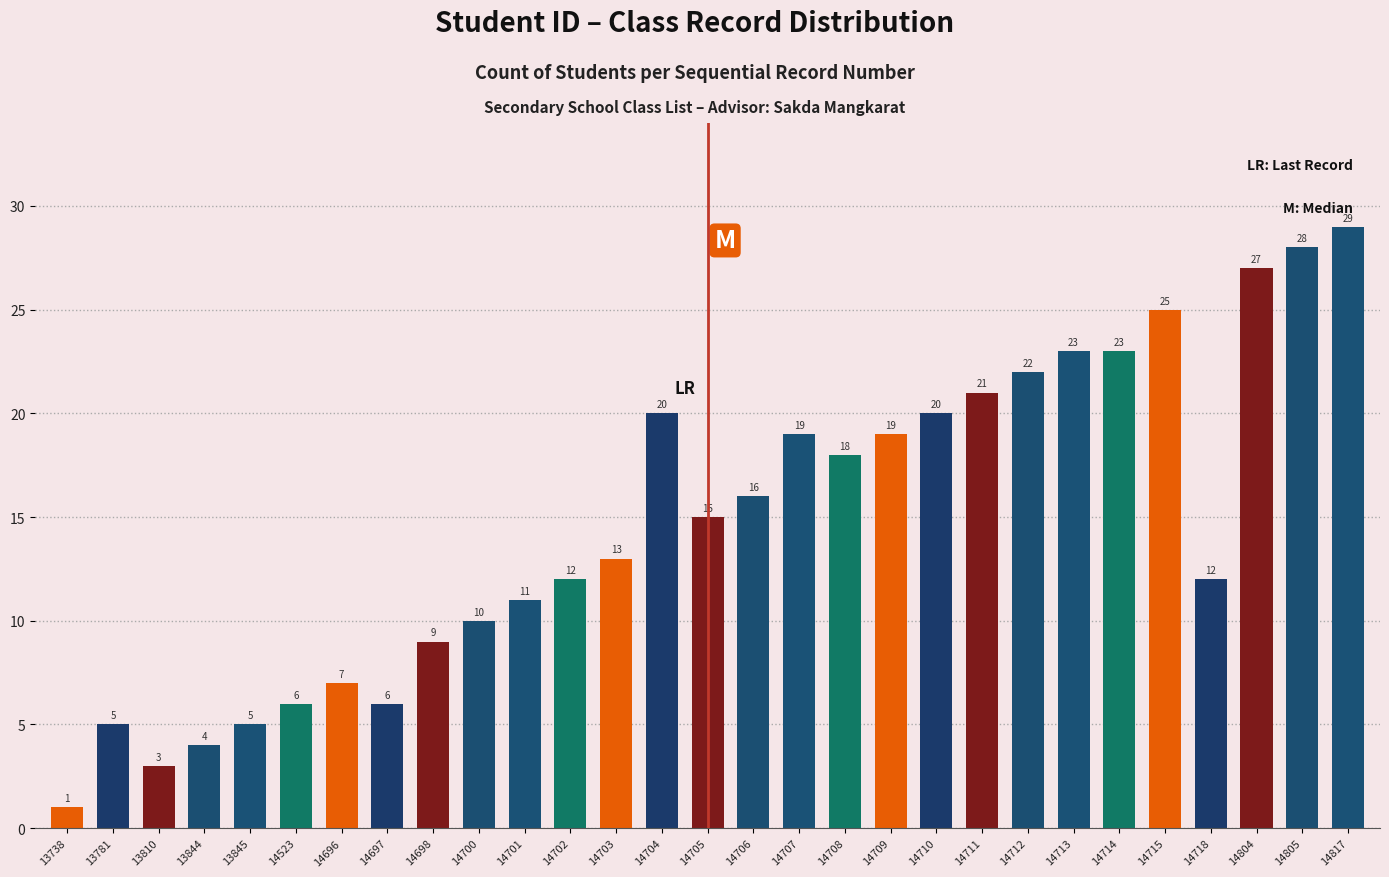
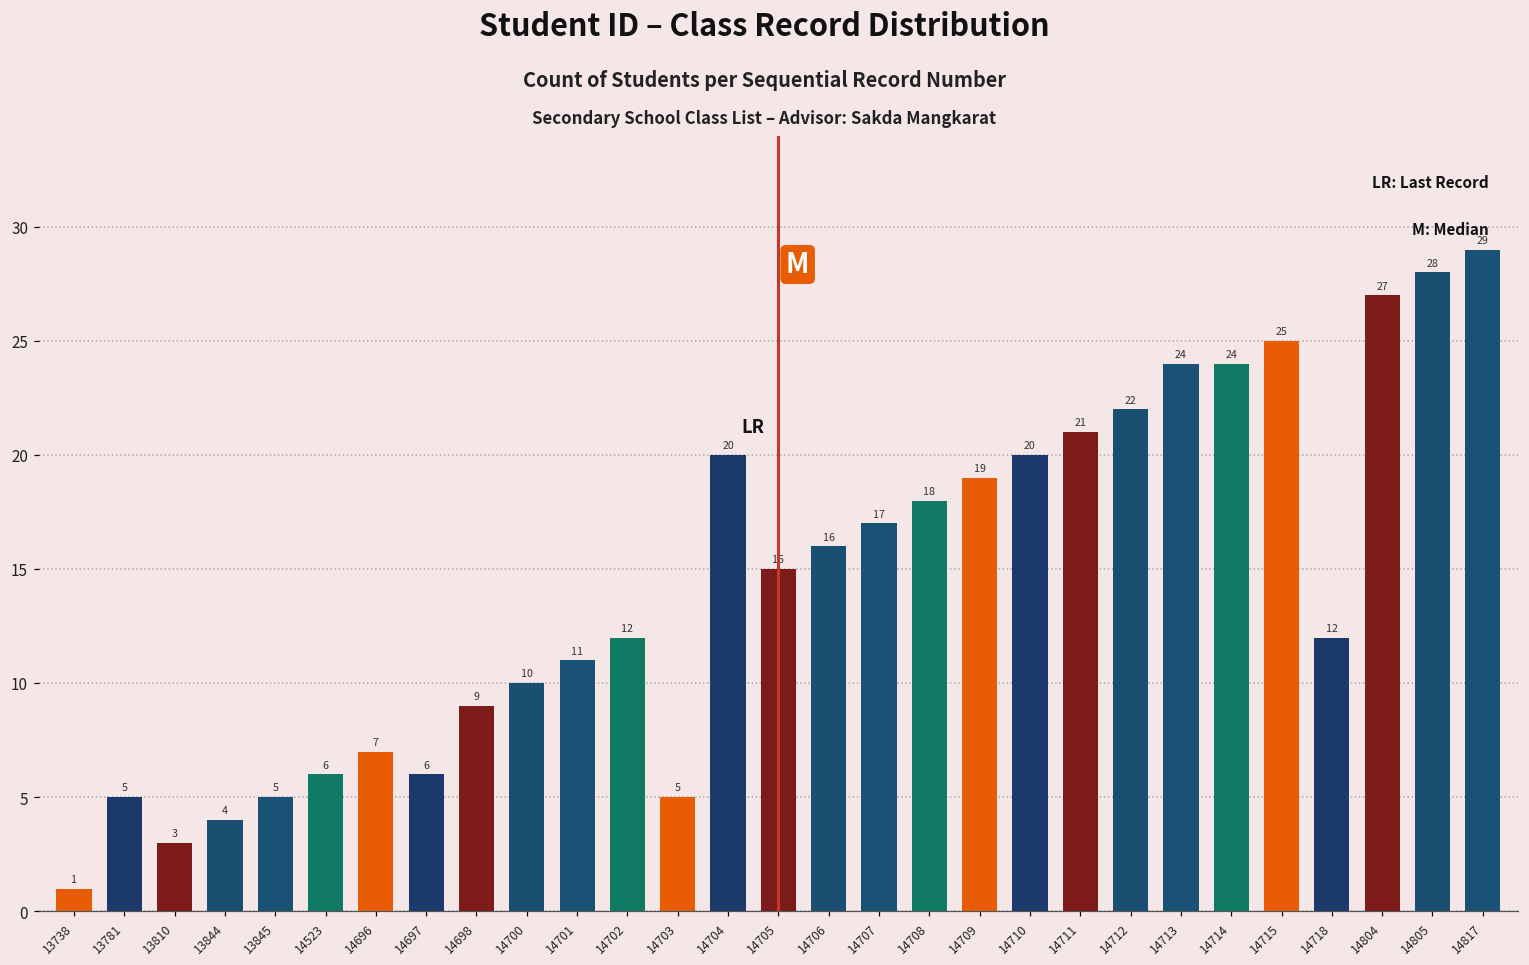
14703: 13 -> 5
14707: 19 -> 17
14713: 23 -> 24
14714: 23 -> 24
